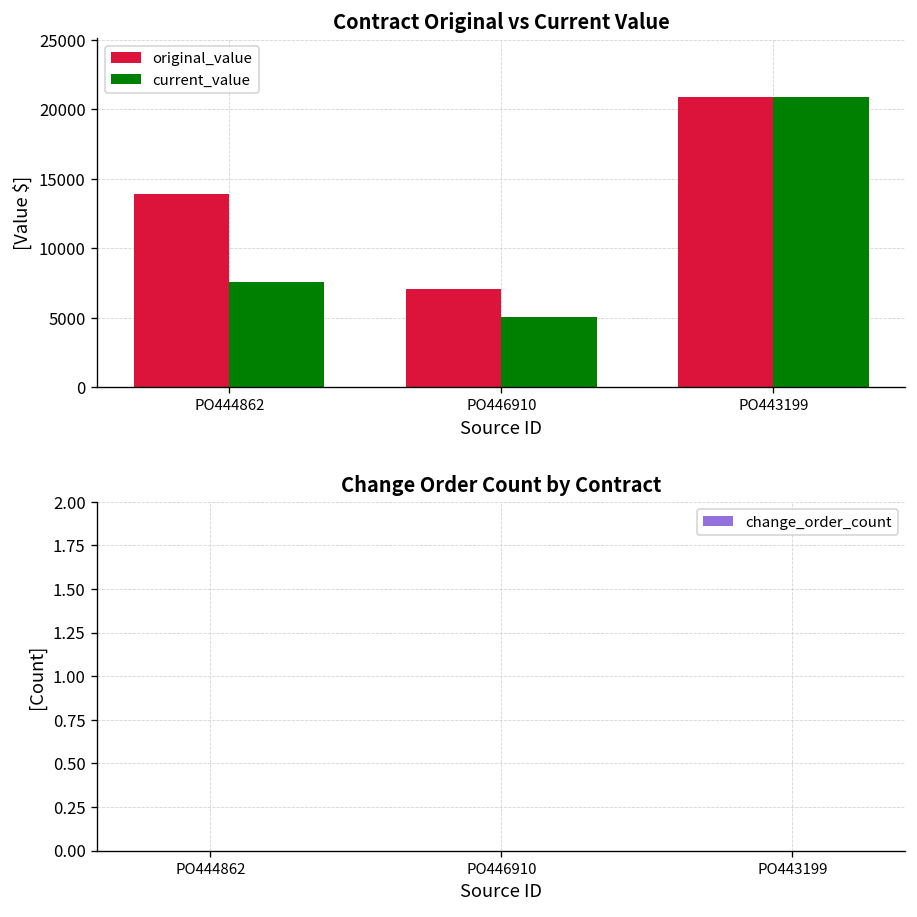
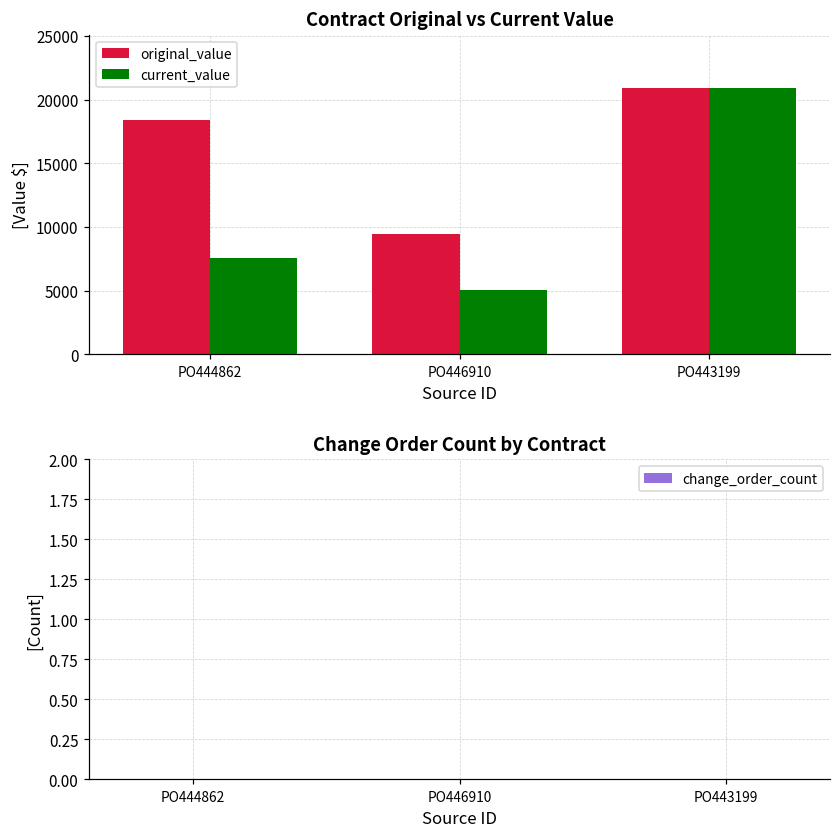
Contract Original vs Current Value, original_value, PO444862: 13900 -> 18400
Contract Original vs Current Value, original_value, PO446910: 7100 -> 9500
